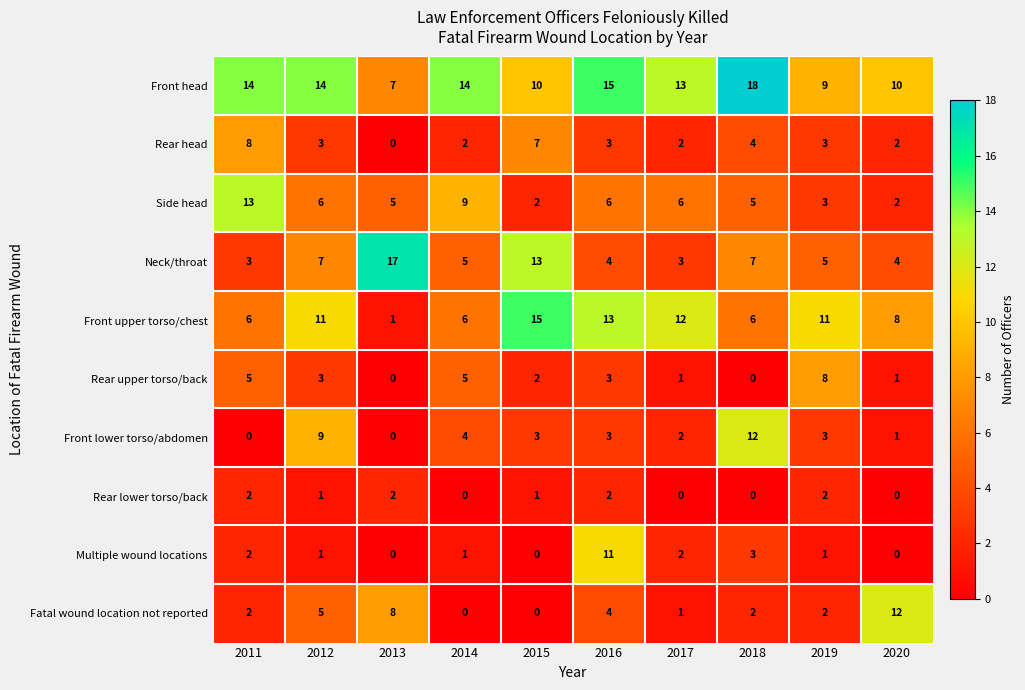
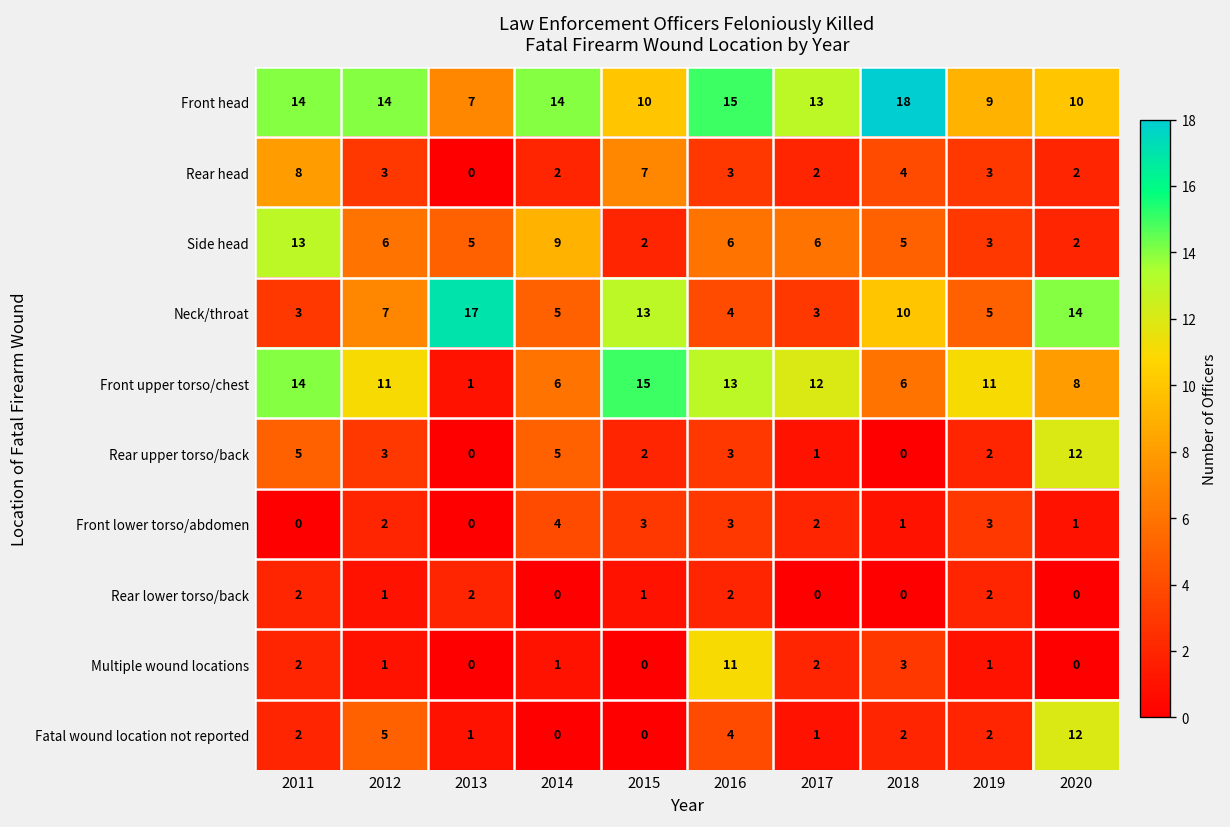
Neck/throat, 2018: 7 -> 10
Neck/throat, 2020: 4 -> 14
Front upper torso/chest, 2011: 6 -> 14
Rear upper torso/back, 2019: 8 -> 2
Rear upper torso/back, 2020: 1 -> 12
Front lower torso/abdomen, 2012: 9 -> 2
Front lower torso/abdomen, 2018: 12 -> 1
Fatal wound location not reported, 2013: 8 -> 1
